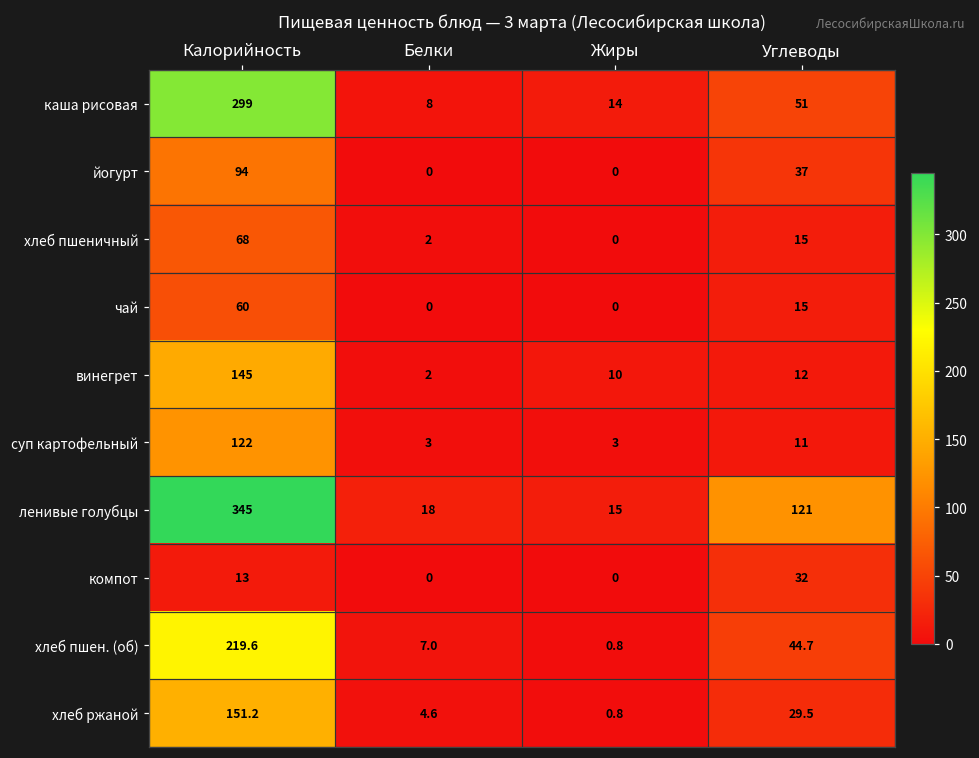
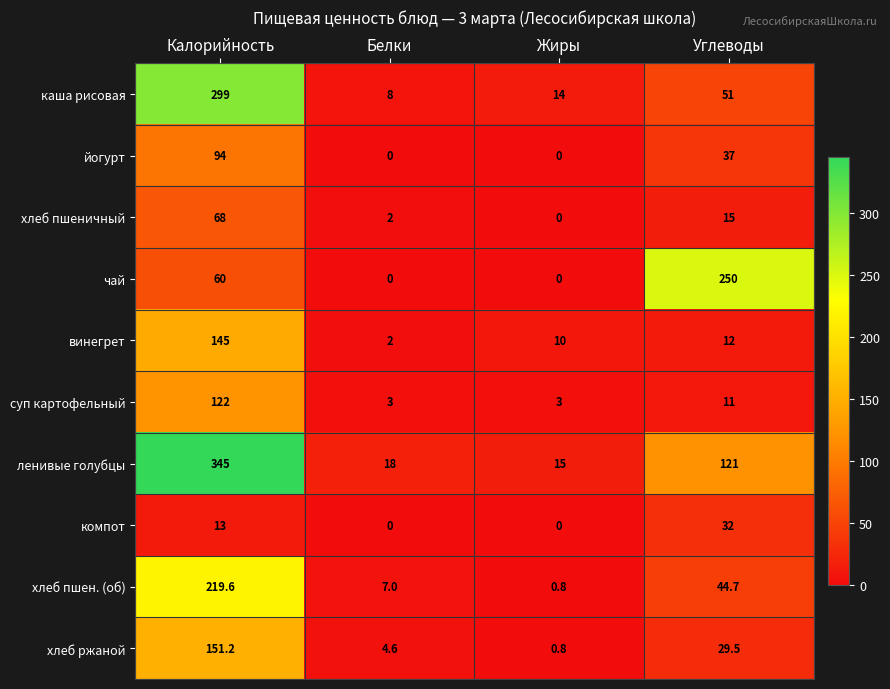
чай, Углеводы: 15 -> 250
